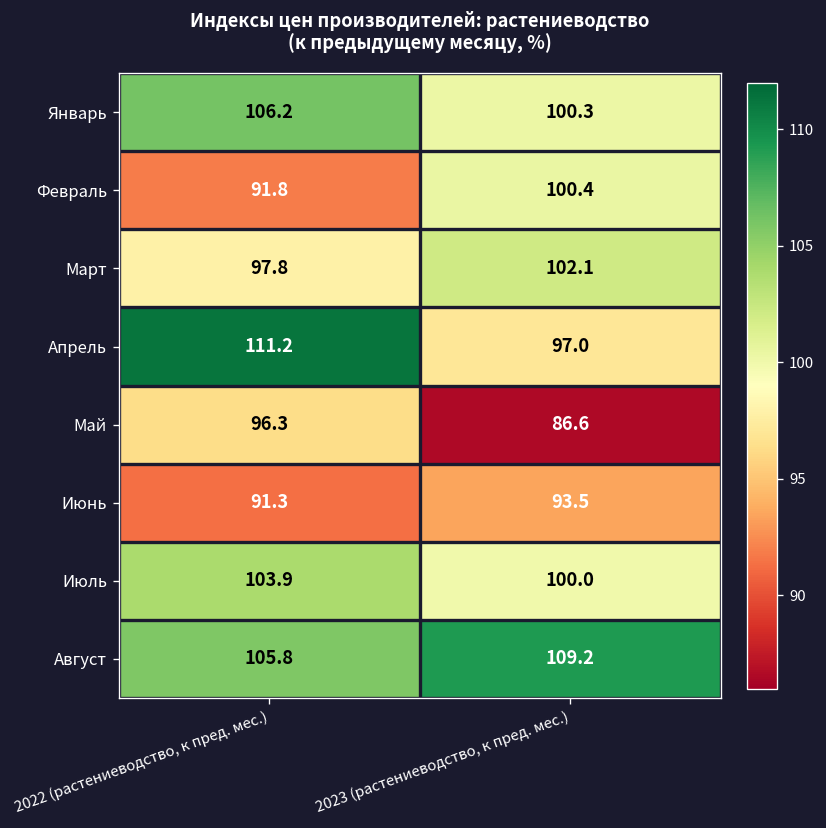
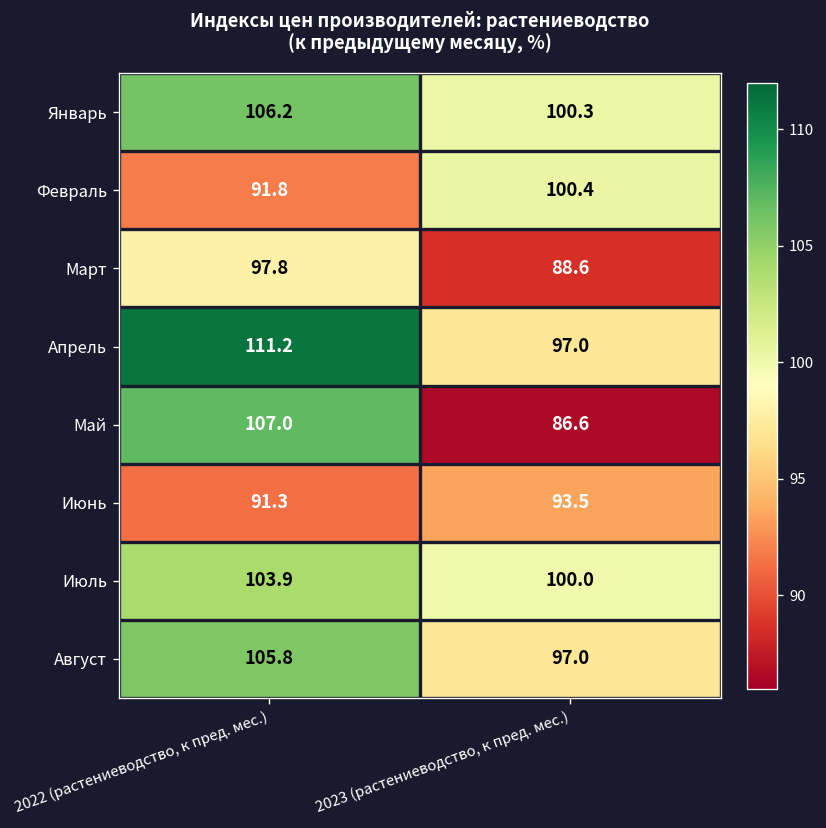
Март, 2023 (растениеводство, к пред. мес.): 102.1 -> 88.6
Май, 2022 (растениеводство, к пред. мес.): 96.3 -> 107.0
Август, 2023 (растениеводство, к пред. мес.): 109.2 -> 97.0
